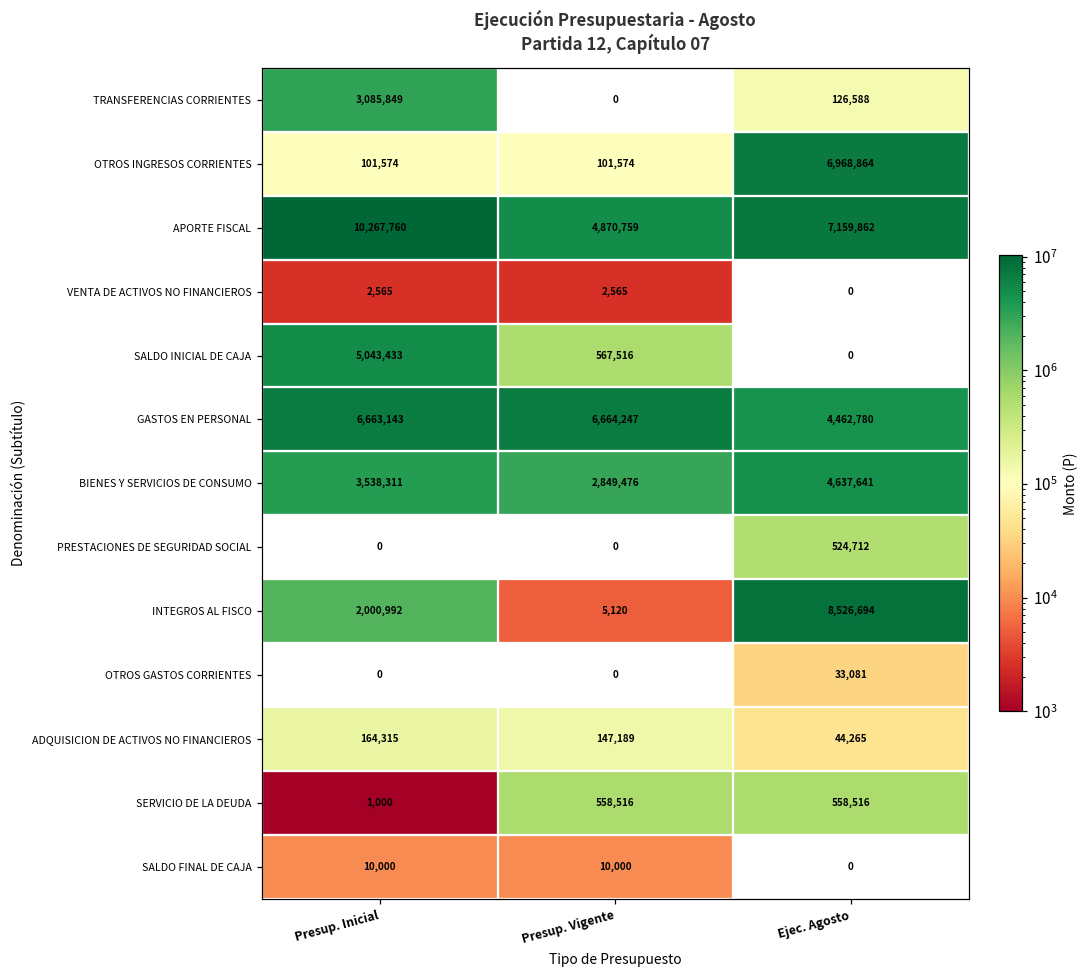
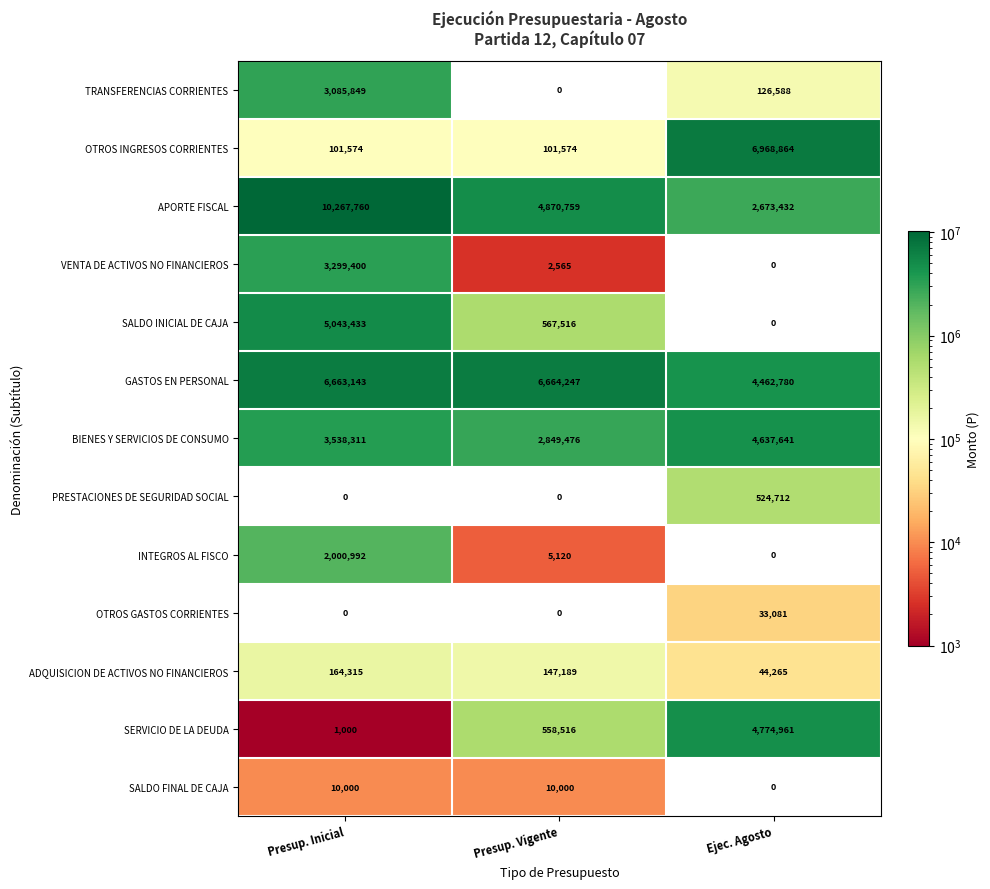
APORTE FISCAL, Ejec. Agosto: 7,159,862 -> 2,673,432
VENTA DE ACTIVOS NO FINANCIEROS, Presup. Inicial: 2,565 -> 3,299,400
INTEGROS AL FISCO, Ejec. Agosto: 8,526,694 -> 0
SERVICIO DE LA DEUDA, Ejec. Agosto: 558,516 -> 4,774,961
